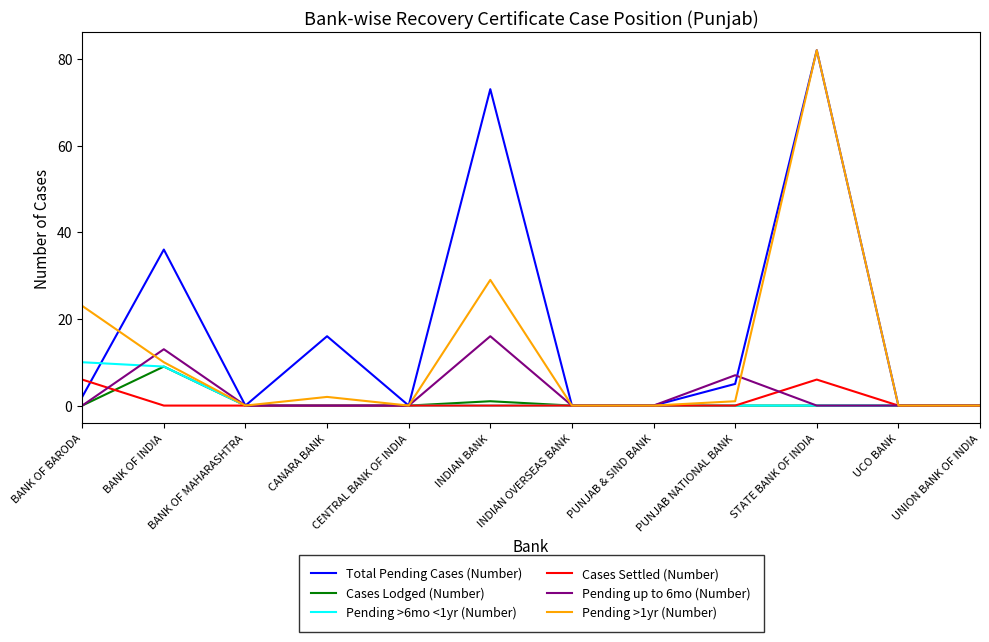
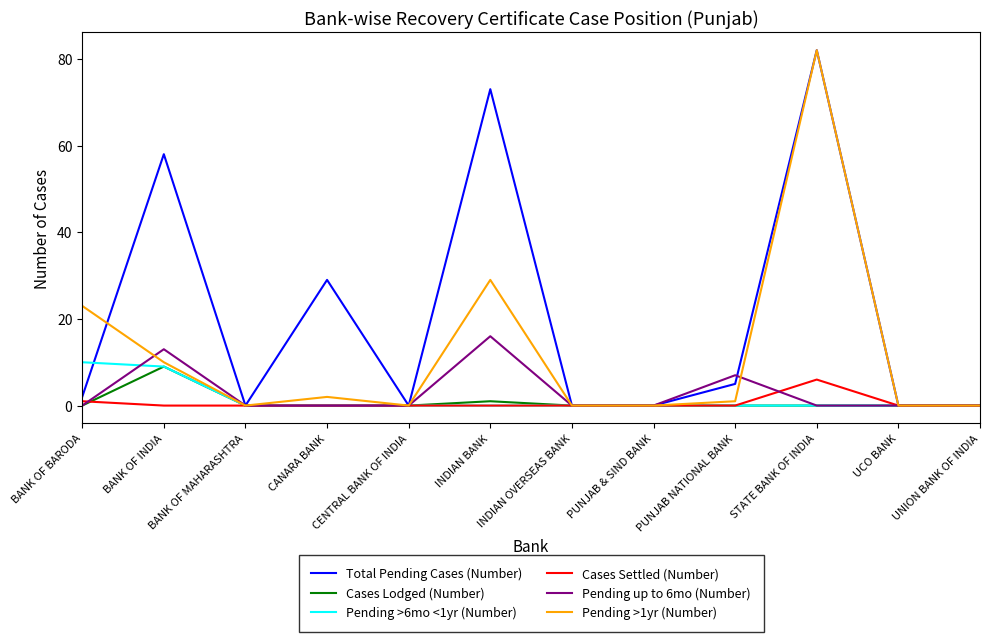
Cases Settled (Number), BANK OF BARODA: 6 -> 1
Total Pending Cases (Number), BANK OF INDIA: 36 -> 58
Total Pending Cases (Number), CANARA BANK: 16 -> 29
